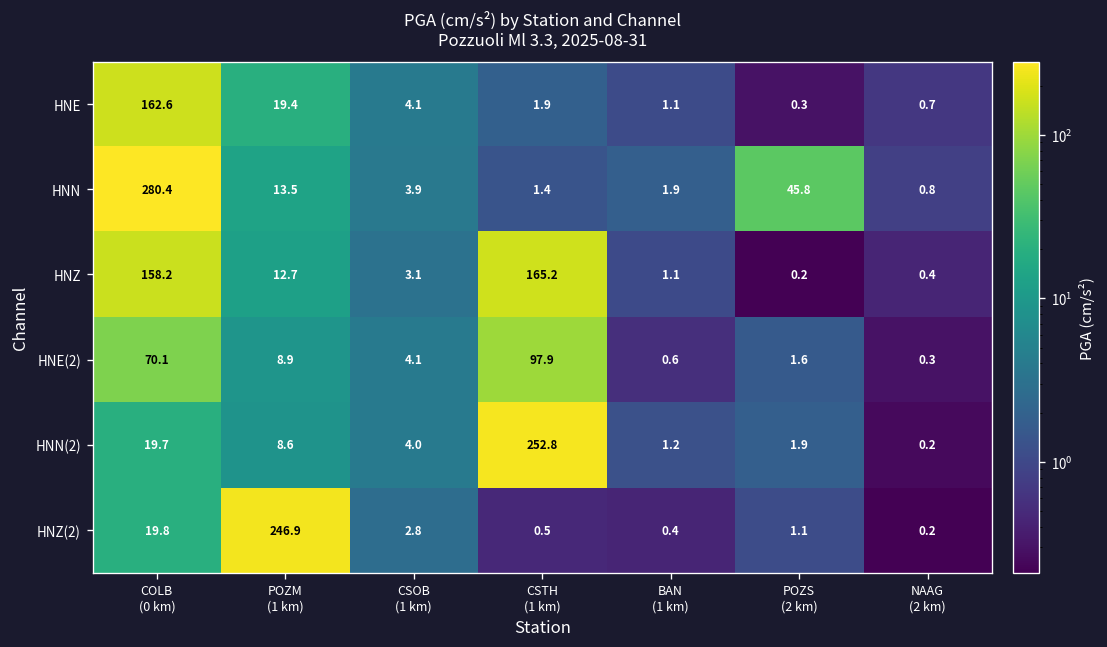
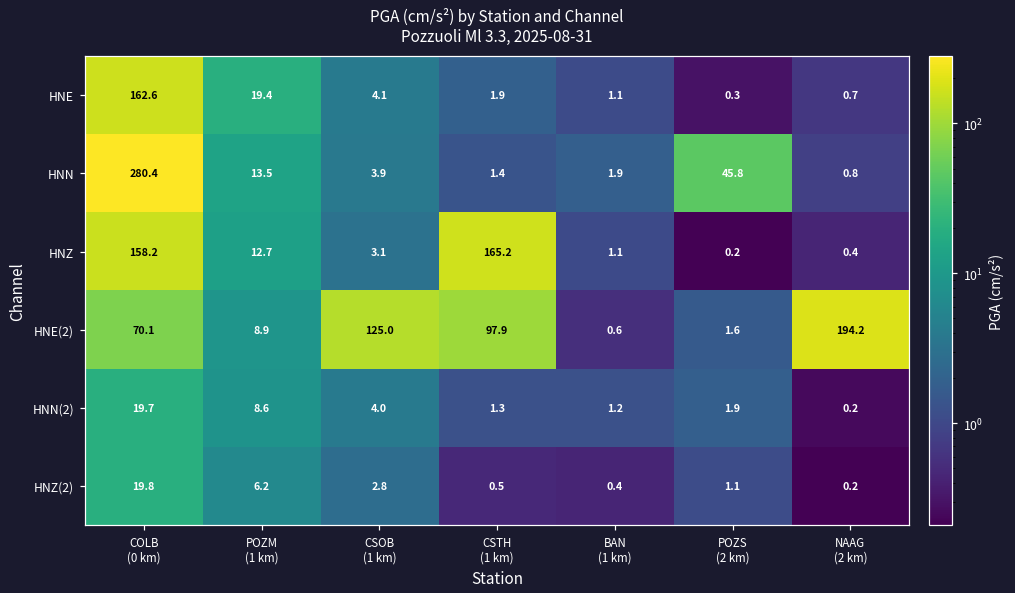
HNE(2), CSOB (1 km): 4.1 -> 125.0
HNE(2), NAAG (2 km): 0.3 -> 194.2
HNN(2), CSTH (1 km): 252.8 -> 1.3
HNZ(2), POZM (1 km): 246.9 -> 6.2
